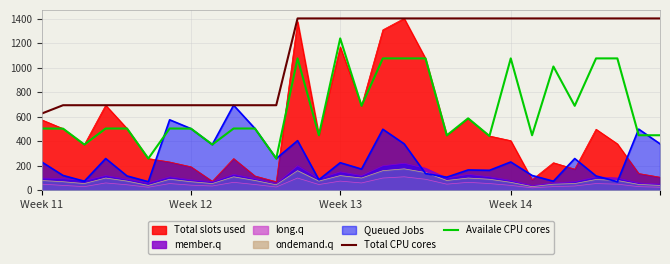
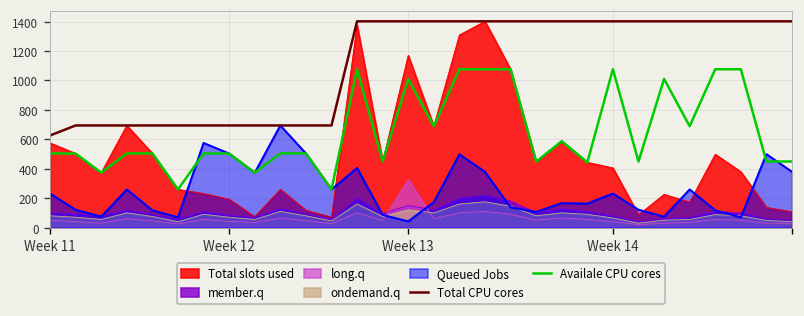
long.q, Week 13: 80 -> 330
Queued Jobs, Week 13: 230 -> 40
Availale CPU cores, Week 13: 1240 -> 1010
